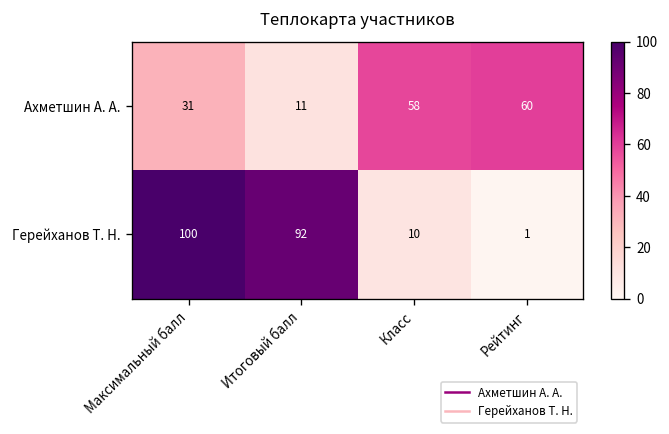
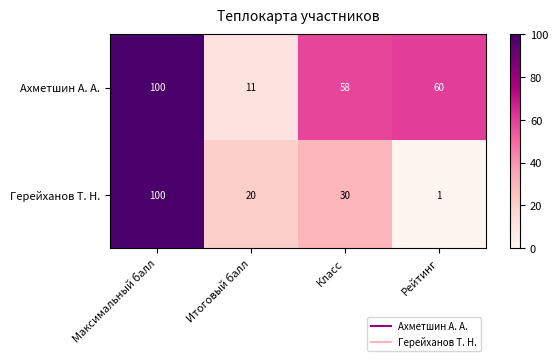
Ахметшин А. А., Максимальный балл: 31 -> 100
Герейханов Т. Н., Итоговый балл: 92 -> 20
Герейханов Т. Н., Класс: 10 -> 30
